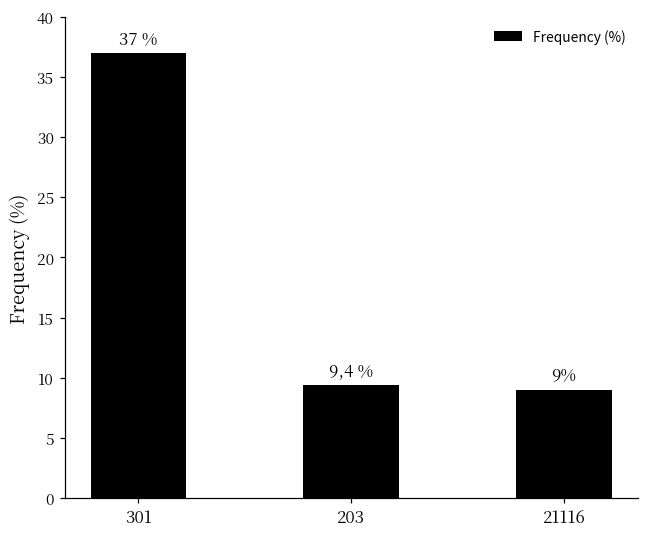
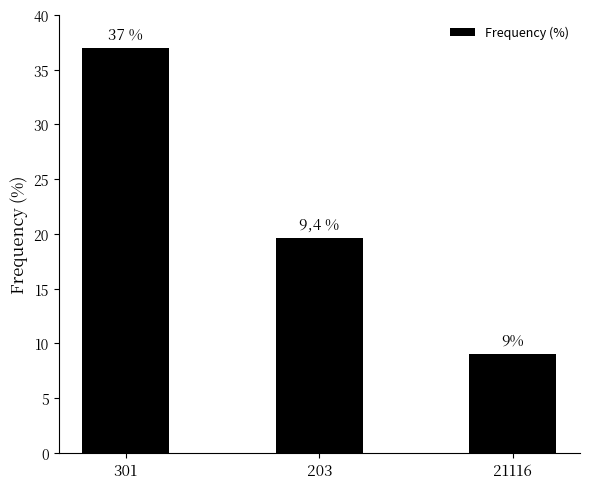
203: 9.4 -> 19.6
